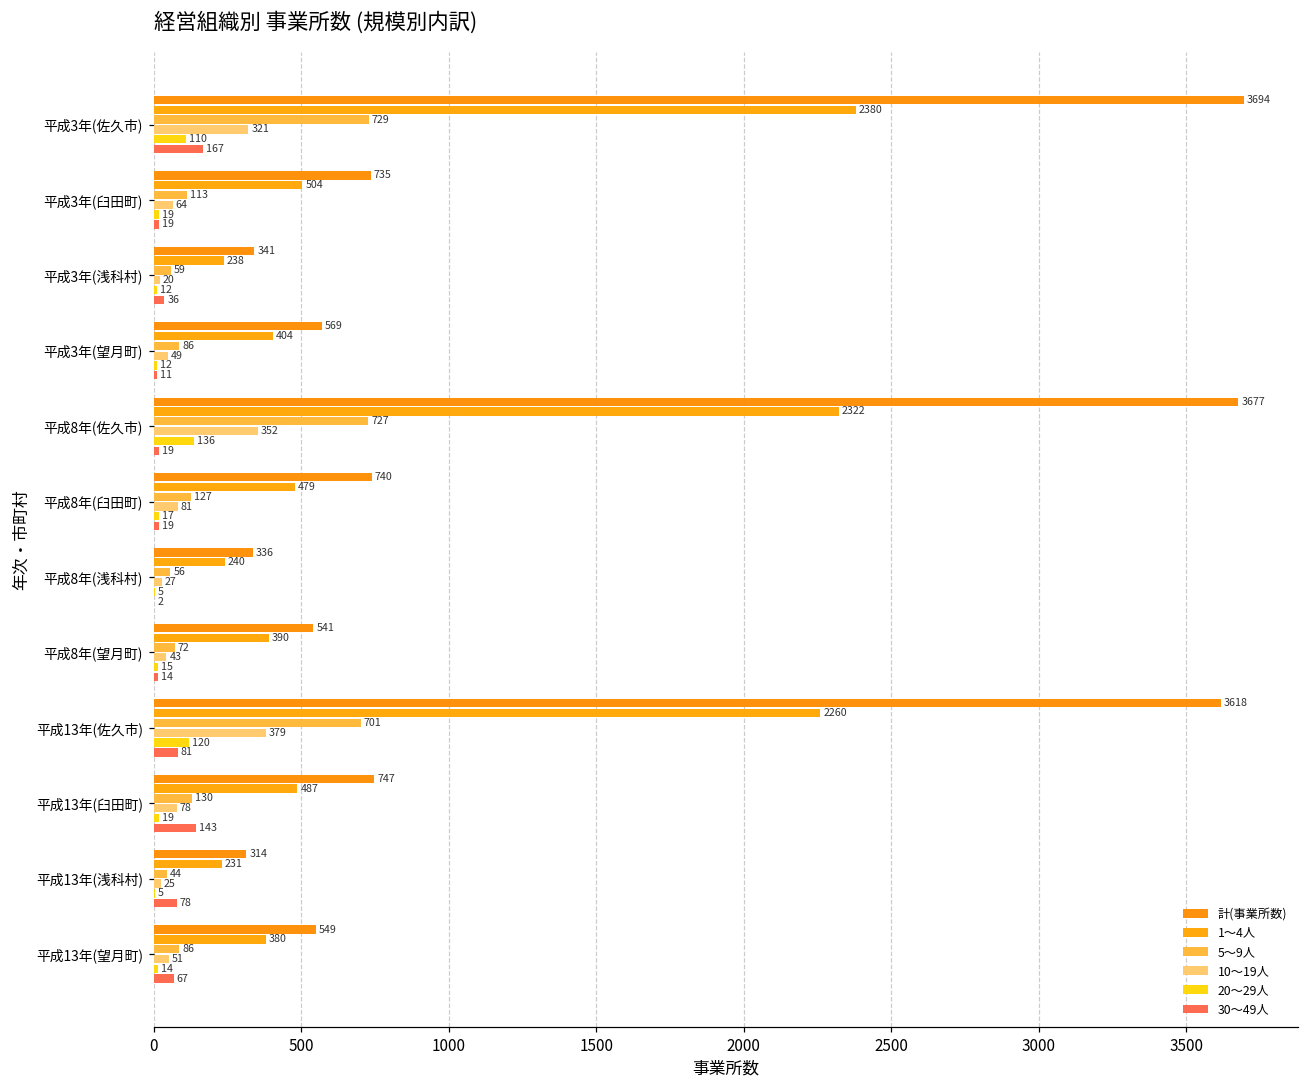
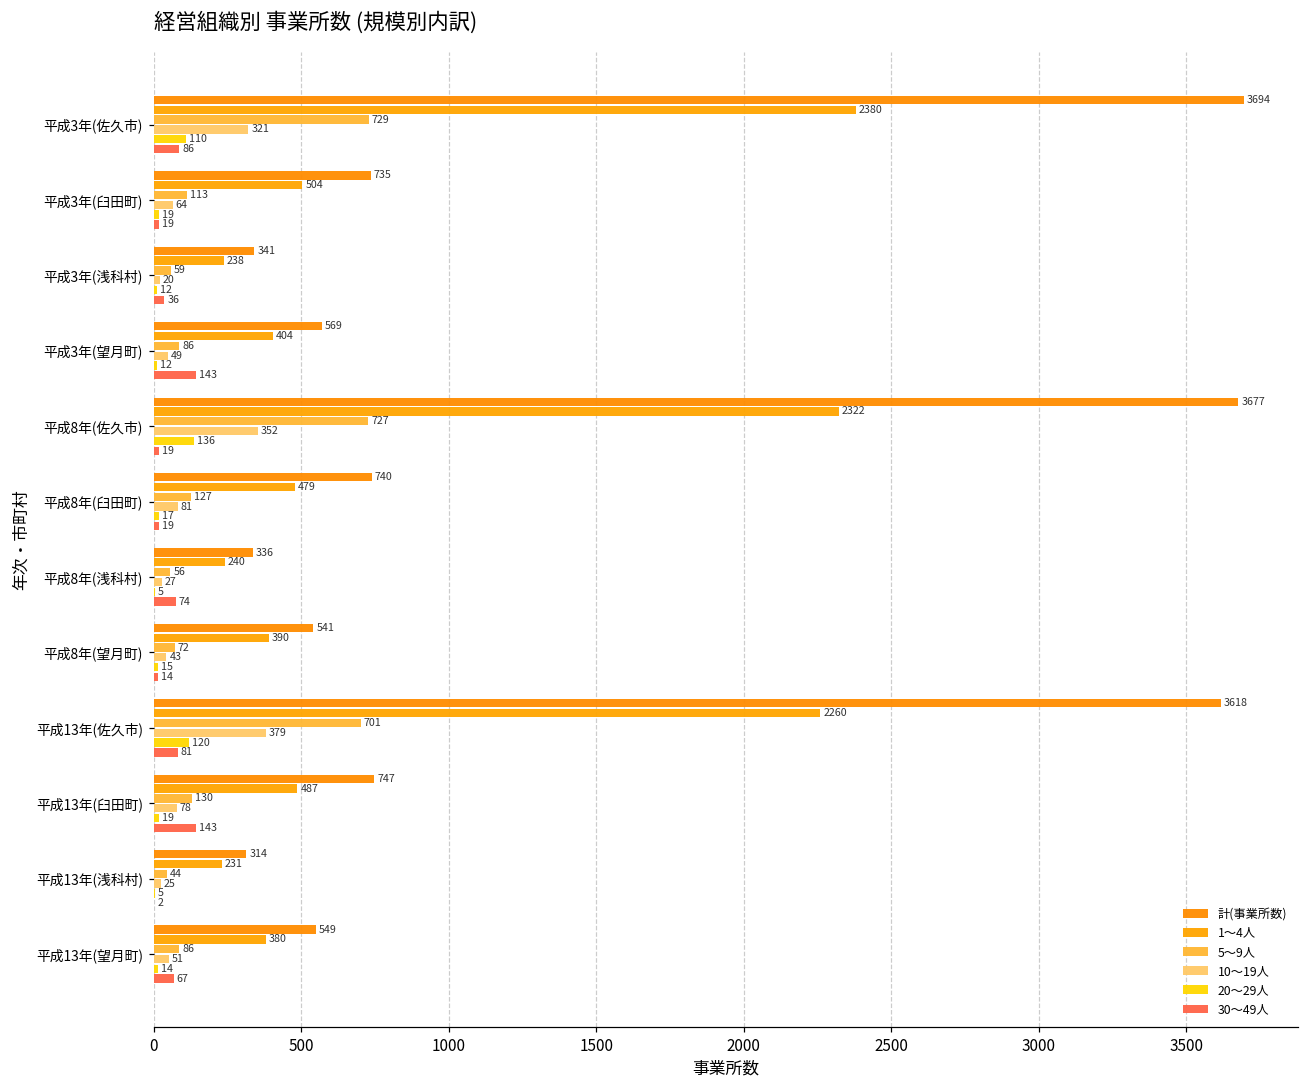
30～49人, 平成3年(佐久市): 167 -> 86
30～49人, 平成3年(望月町): 11 -> 143
30～49人, 平成8年(浅科村): 2 -> 74
30～49人, 平成13年(浅科村): 78 -> 2
